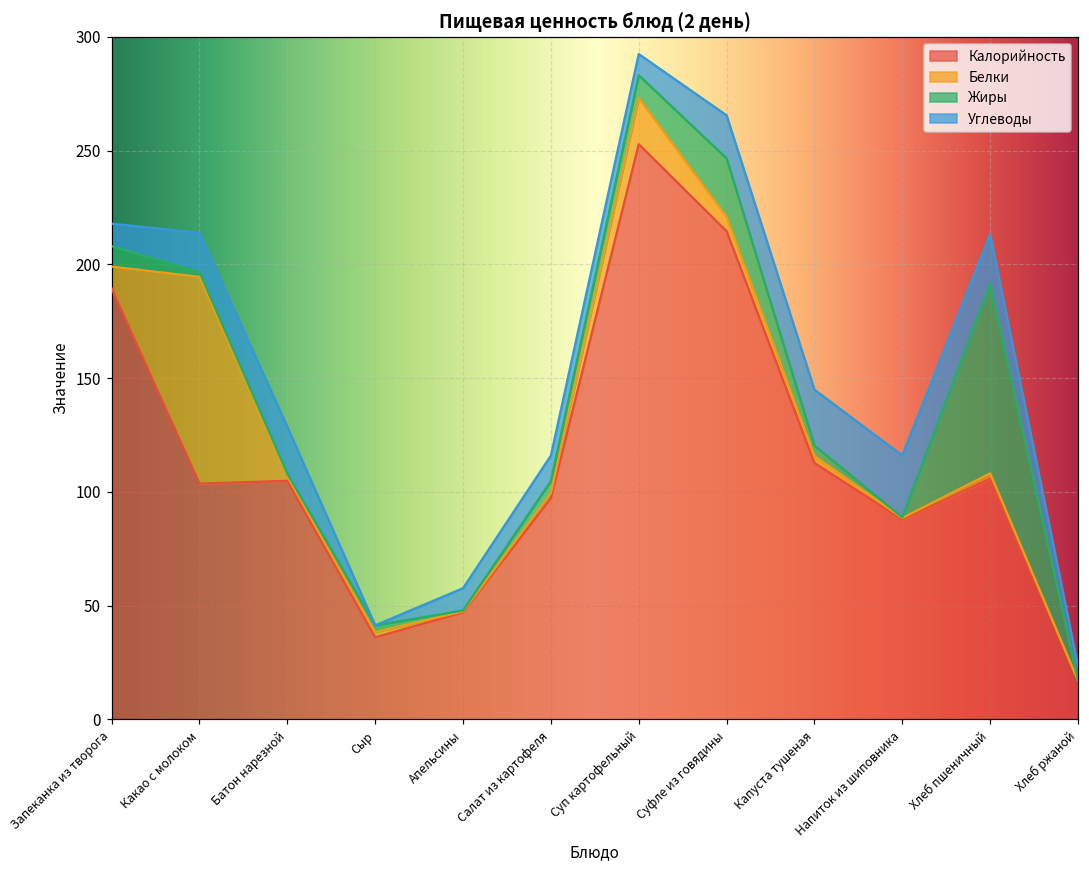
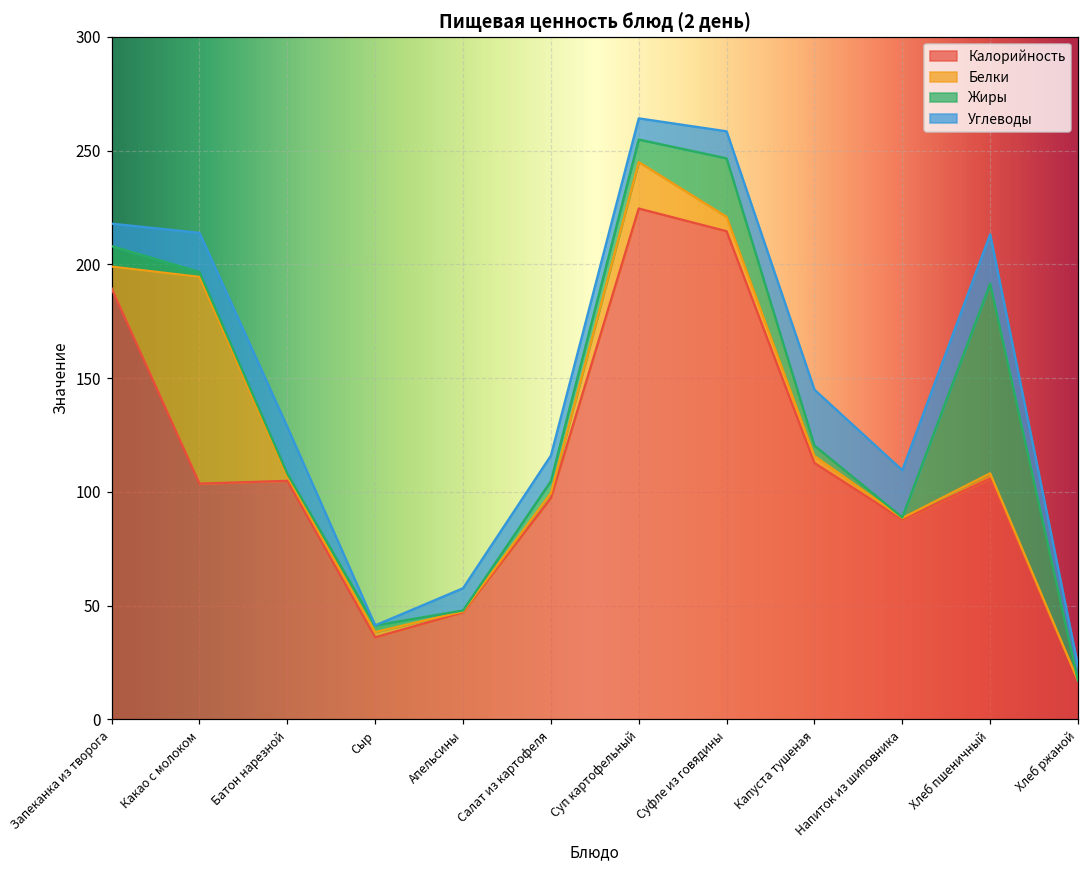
Калорийность, Суп картофельный: 253 -> 225
Углеводы, Суфле из говядины: 19 -> 12
Углеводы, Напиток из шиповника: 27 -> 21
